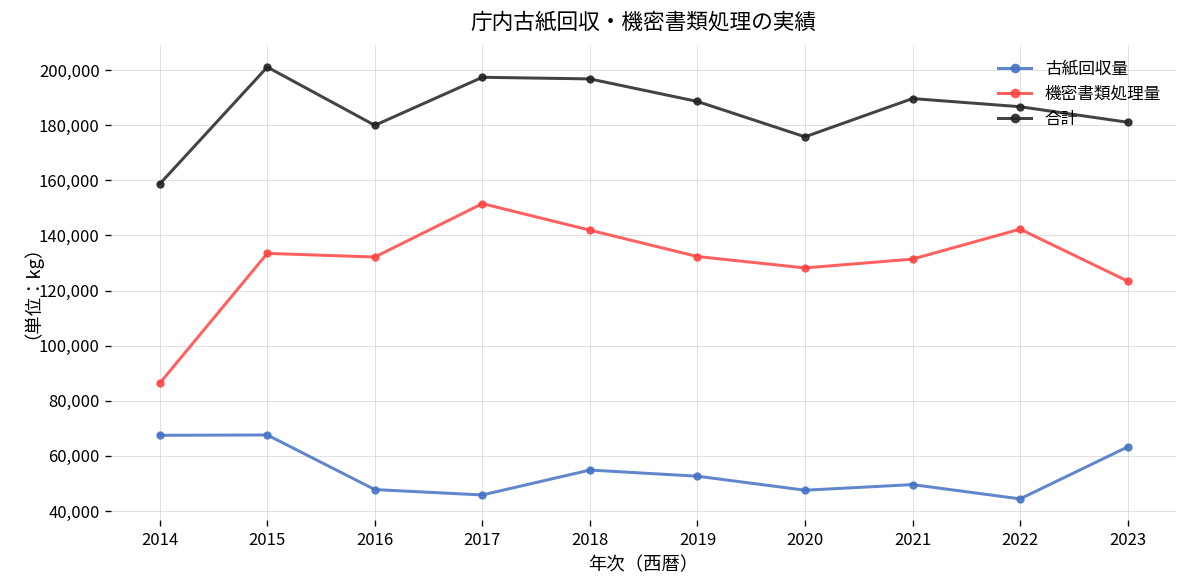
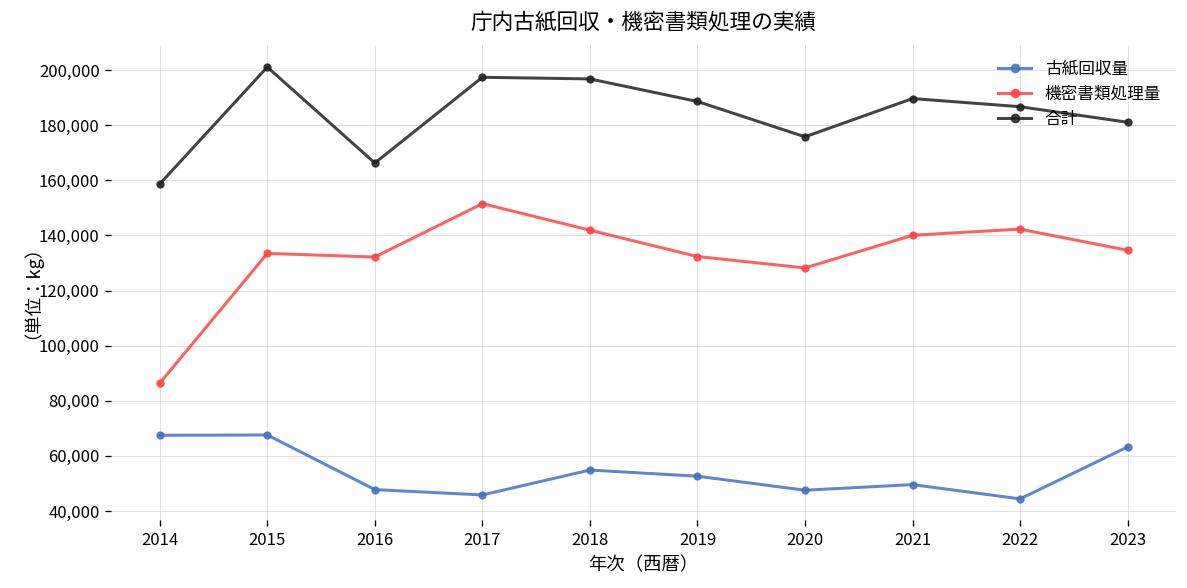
合計, 2016: 180,000 -> 166,000
機密書類処理量, 2021: 131,000 -> 140,000
機密書類処理量, 2023: 123,000 -> 135,000
